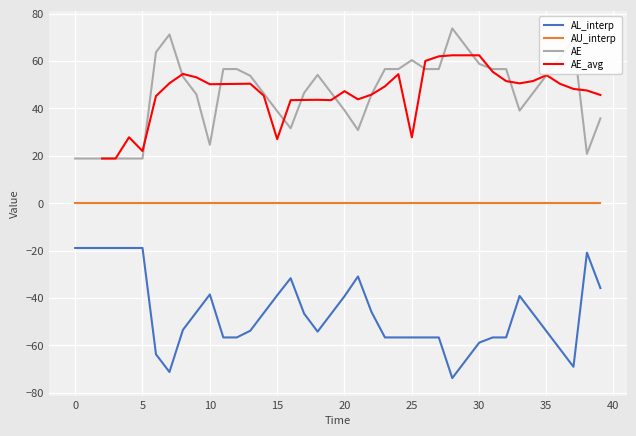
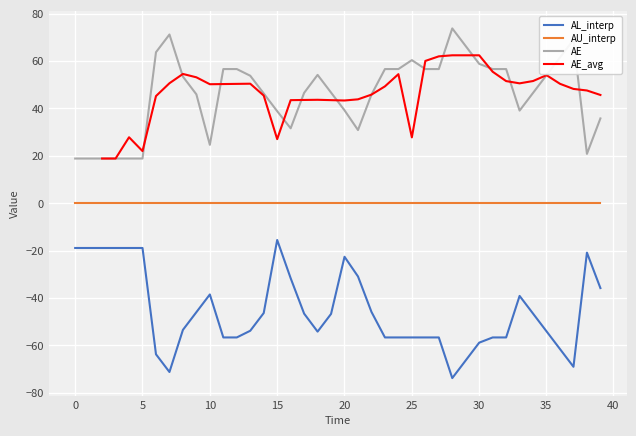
AL_interp, 15: -39 -> -15
AL_interp, 20: -39 -> -23
AE_avg, 20: 47 -> 43
